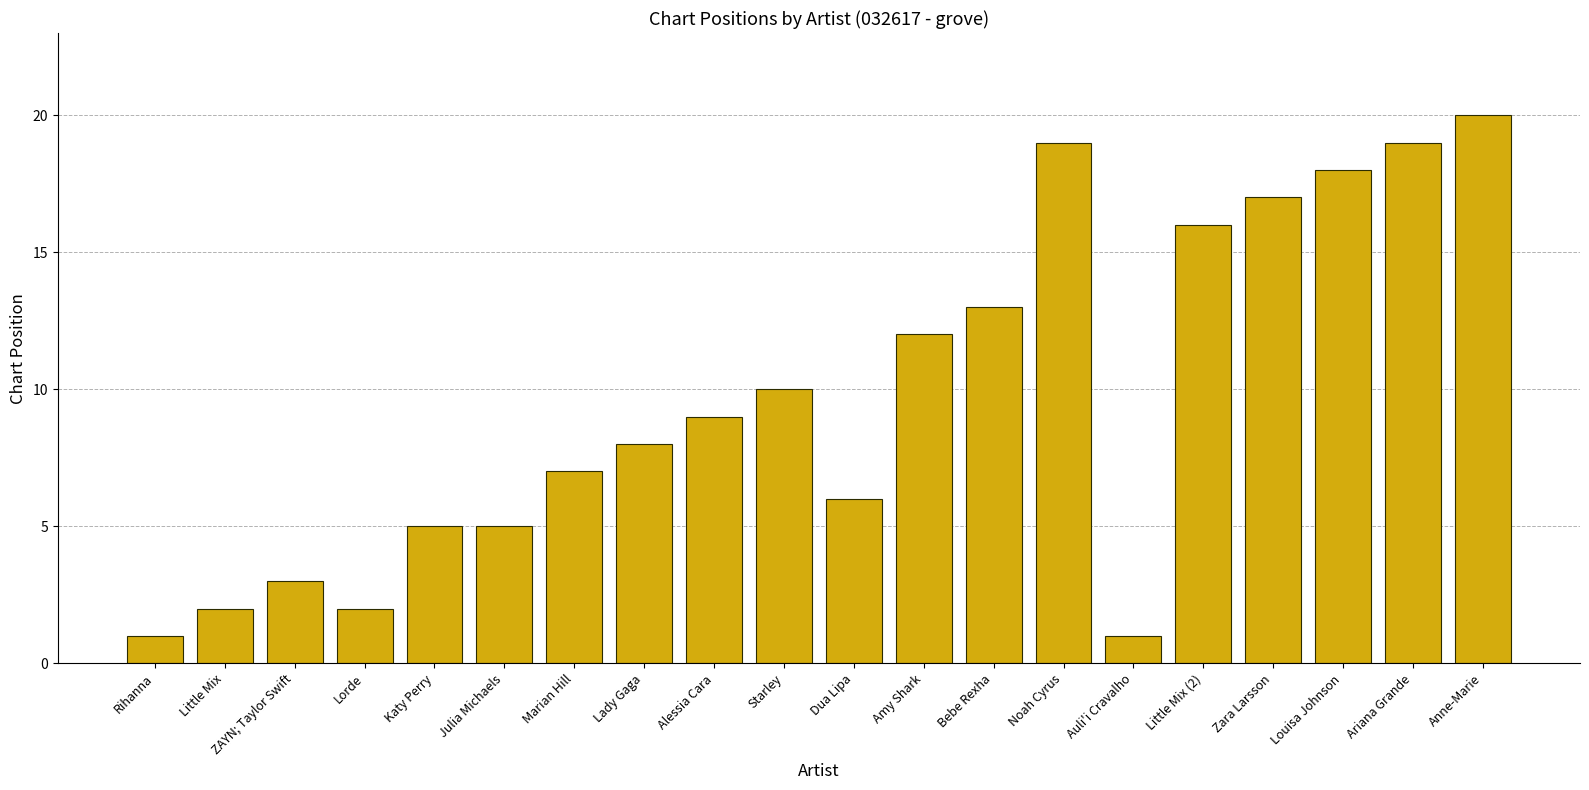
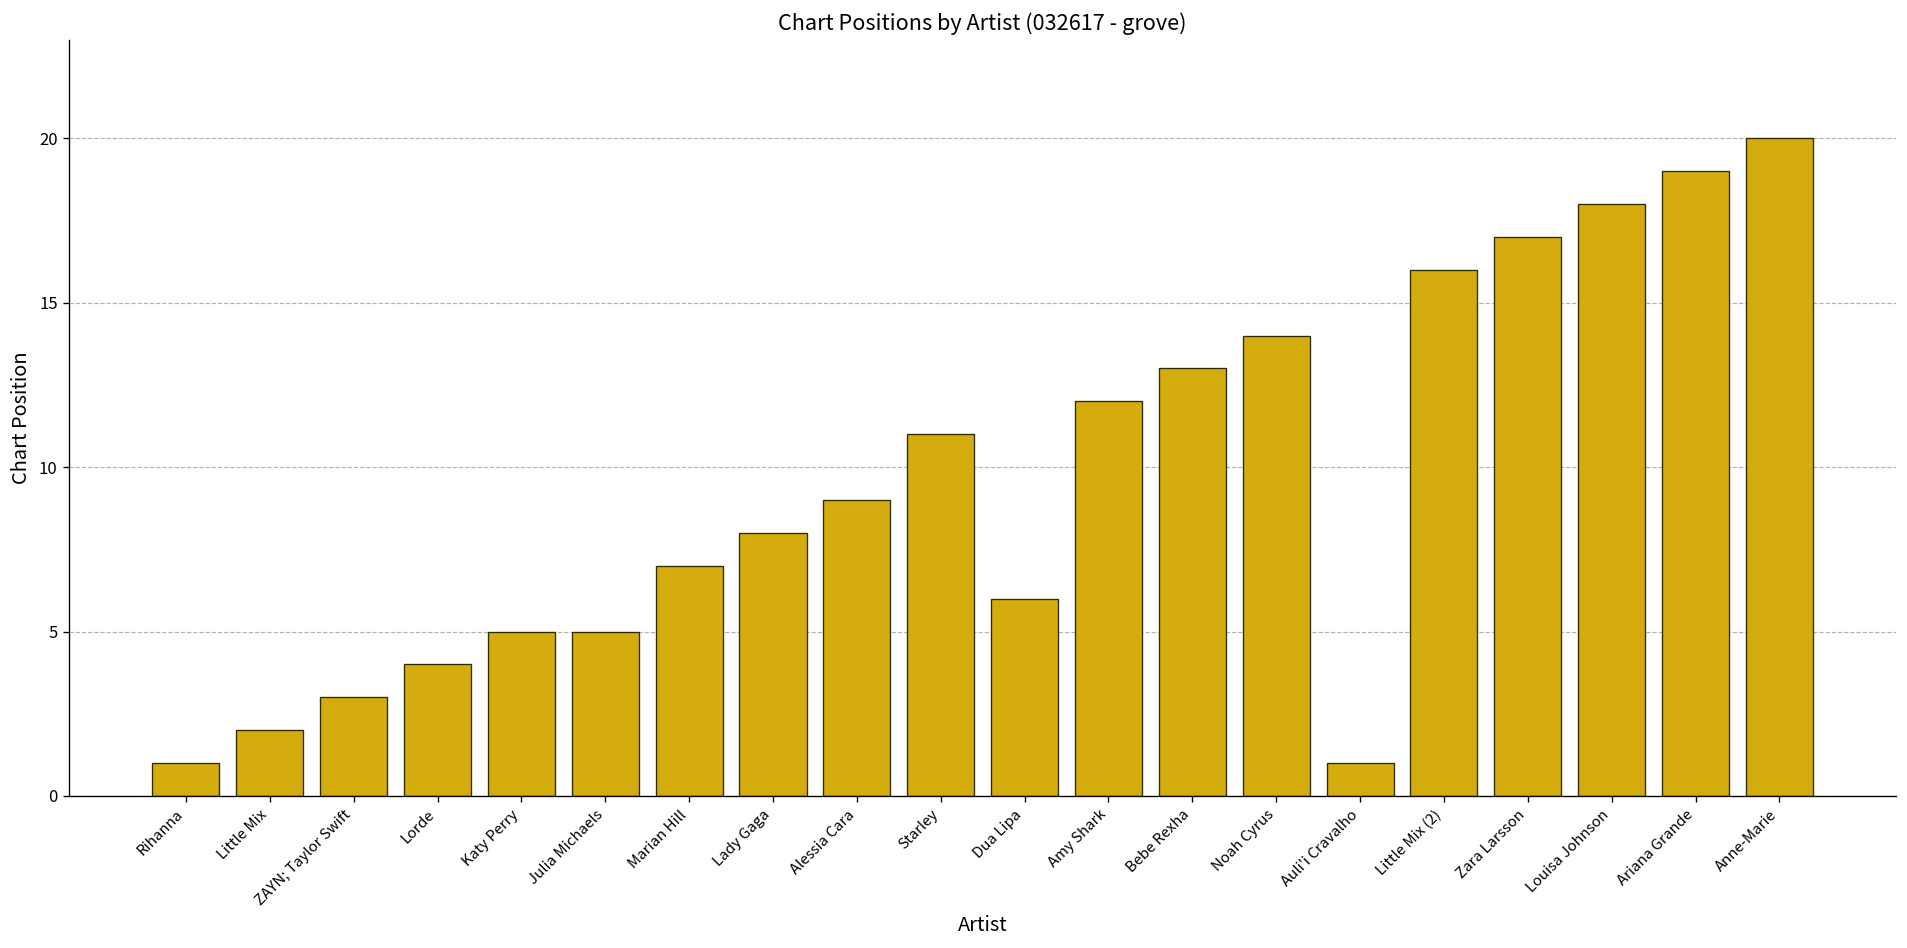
Lorde: 2 -> 4
Starley: 10 -> 11
Noah Cyrus: 19 -> 14
